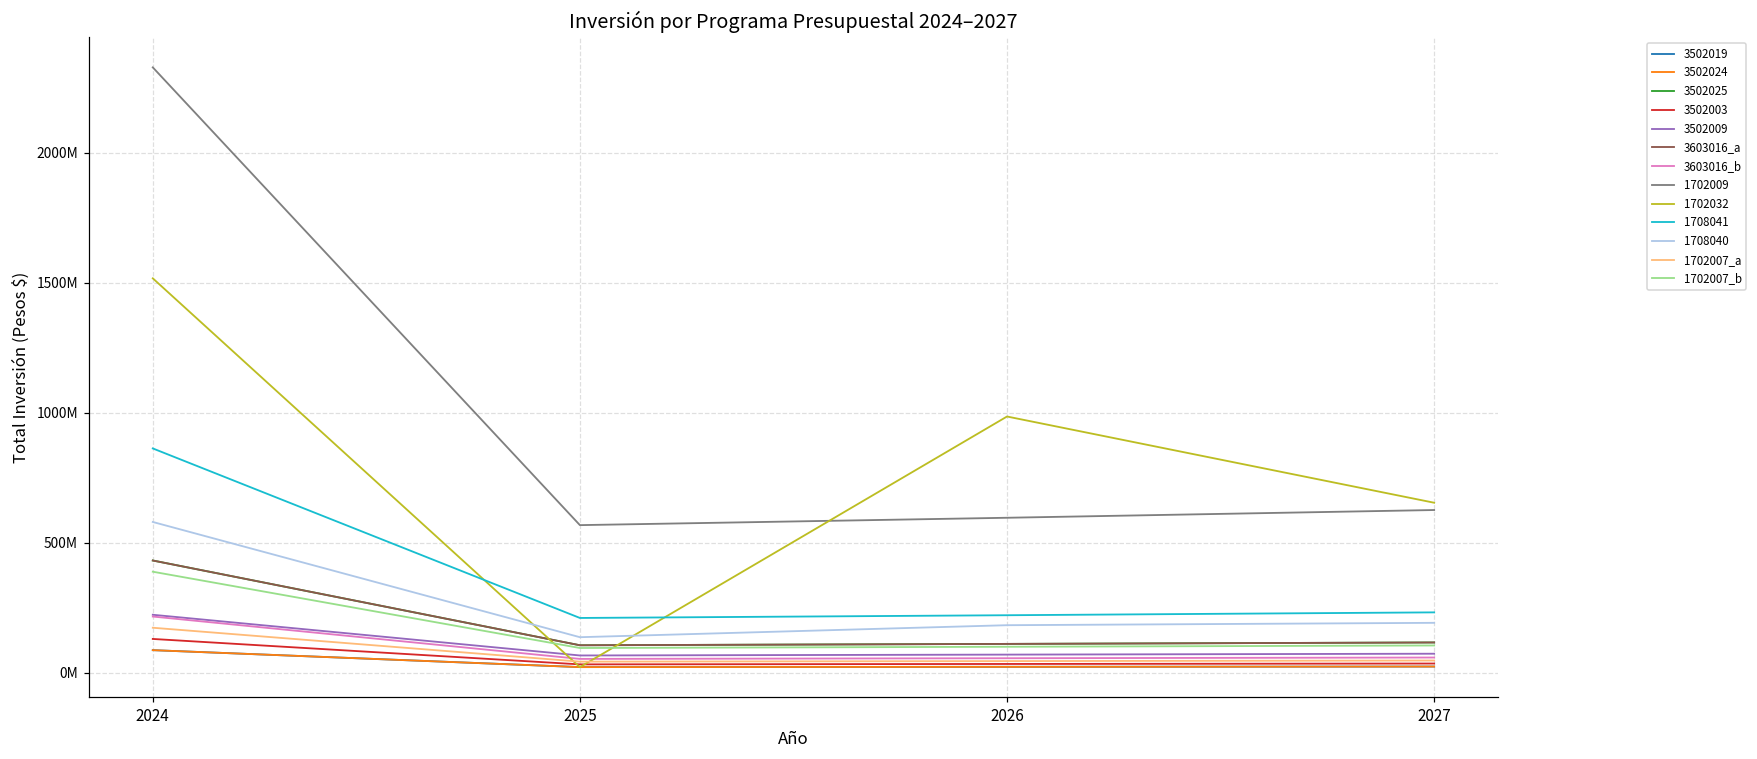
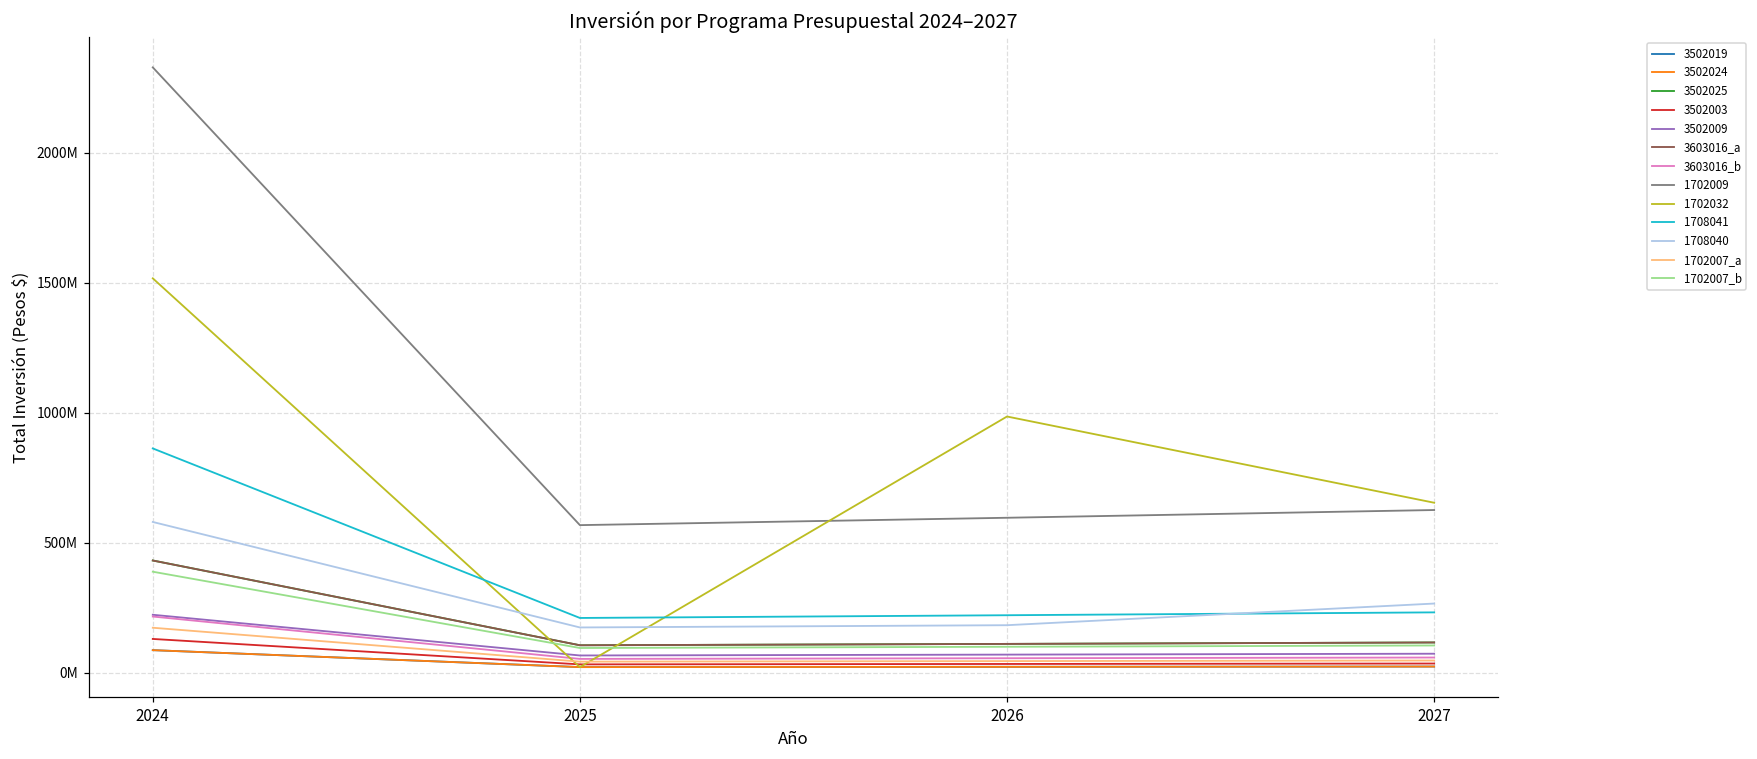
1708040, 2025: 140000000 -> 170000000
1708040, 2027: 190000000 -> 270000000
